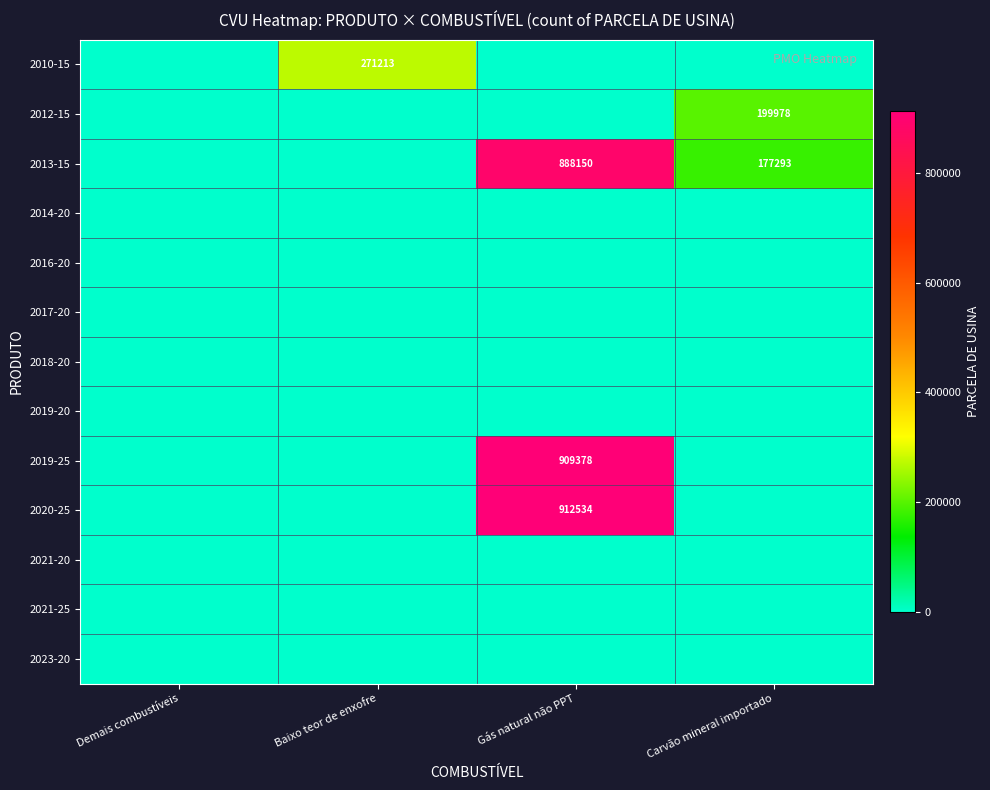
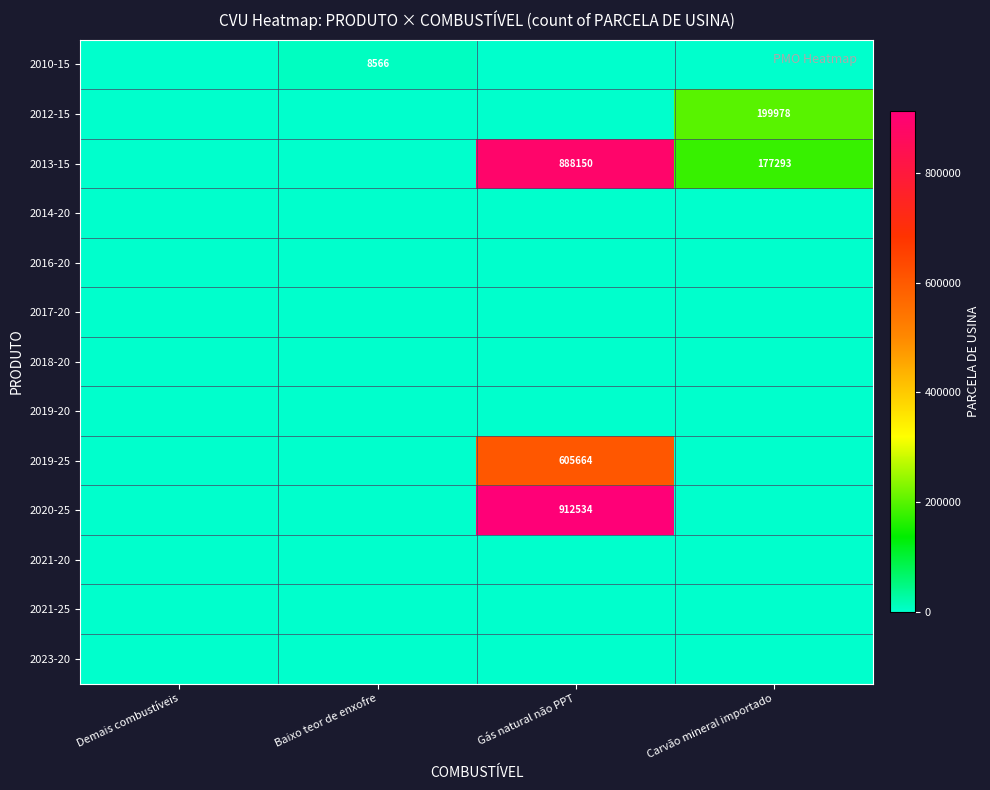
2010-15, Baixo teor de enxofre: 271213 -> 8566
2019-25, Gás natural não PPT: 909378 -> 605664
